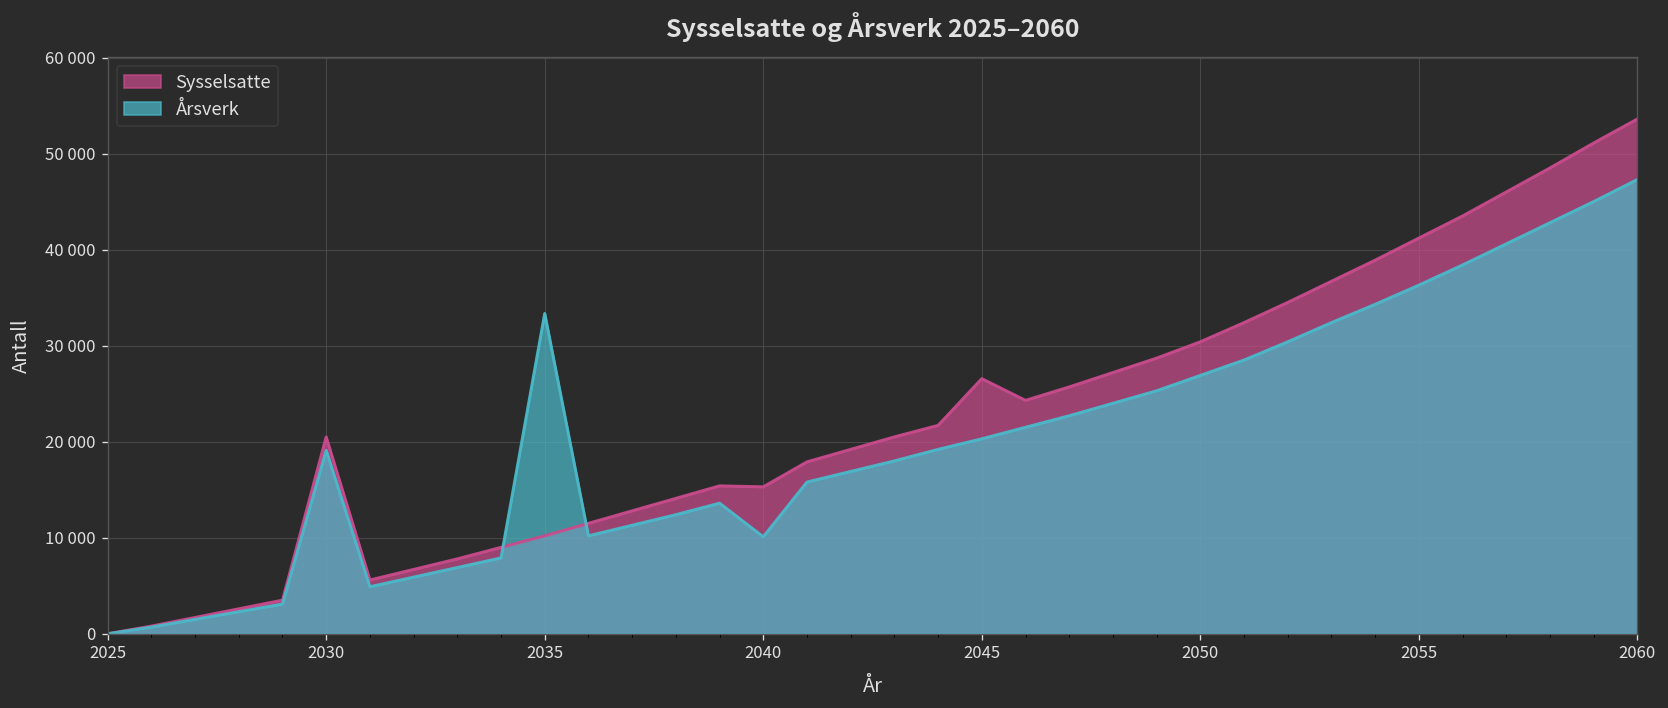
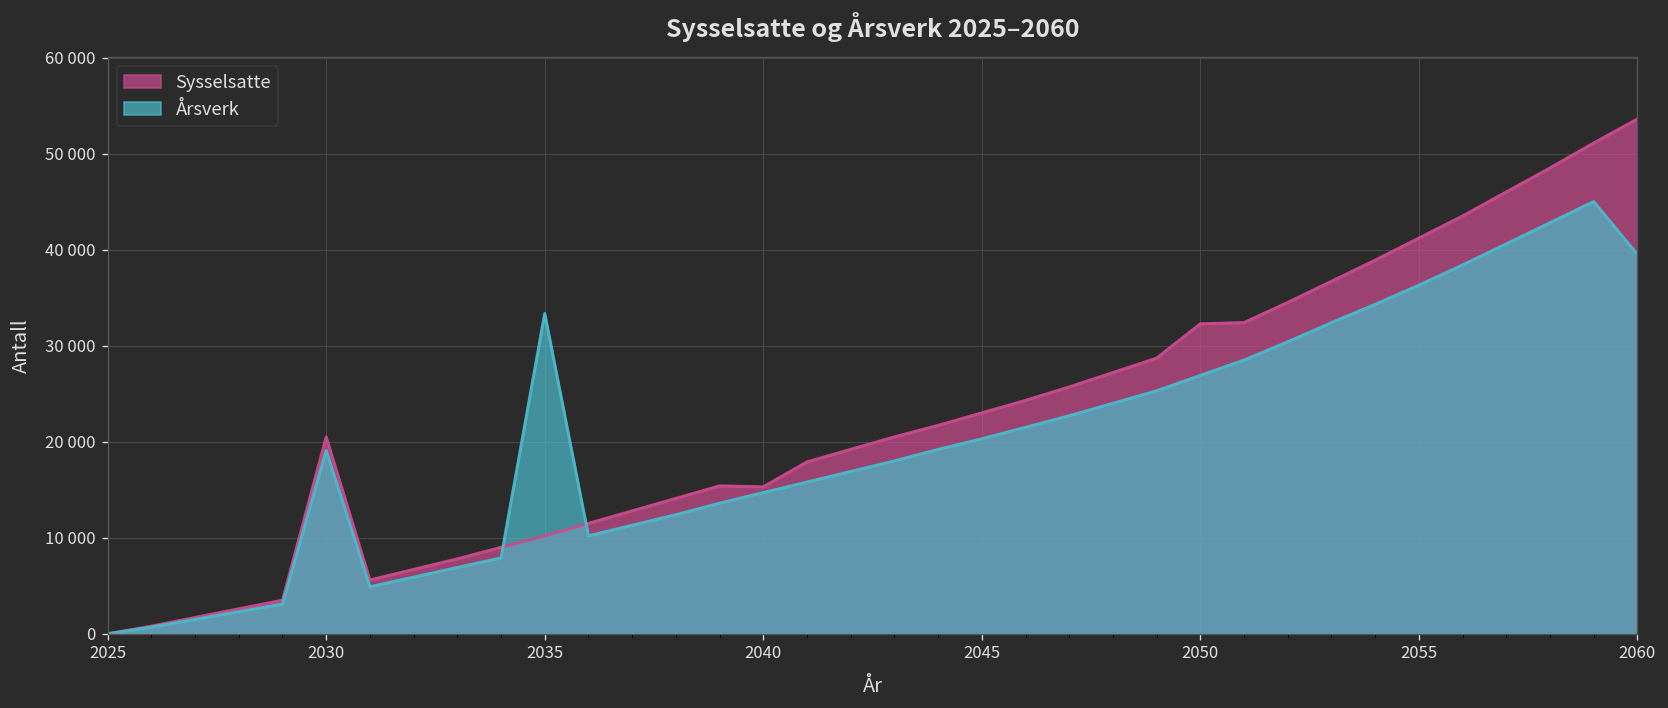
Årsverk, 2040: 10000 -> 15000
Sysselsatte, 2045: 27000 -> 23000
Sysselsatte, 2050: 30000 -> 32000
Årsverk, 2060: 47000 -> 39000
